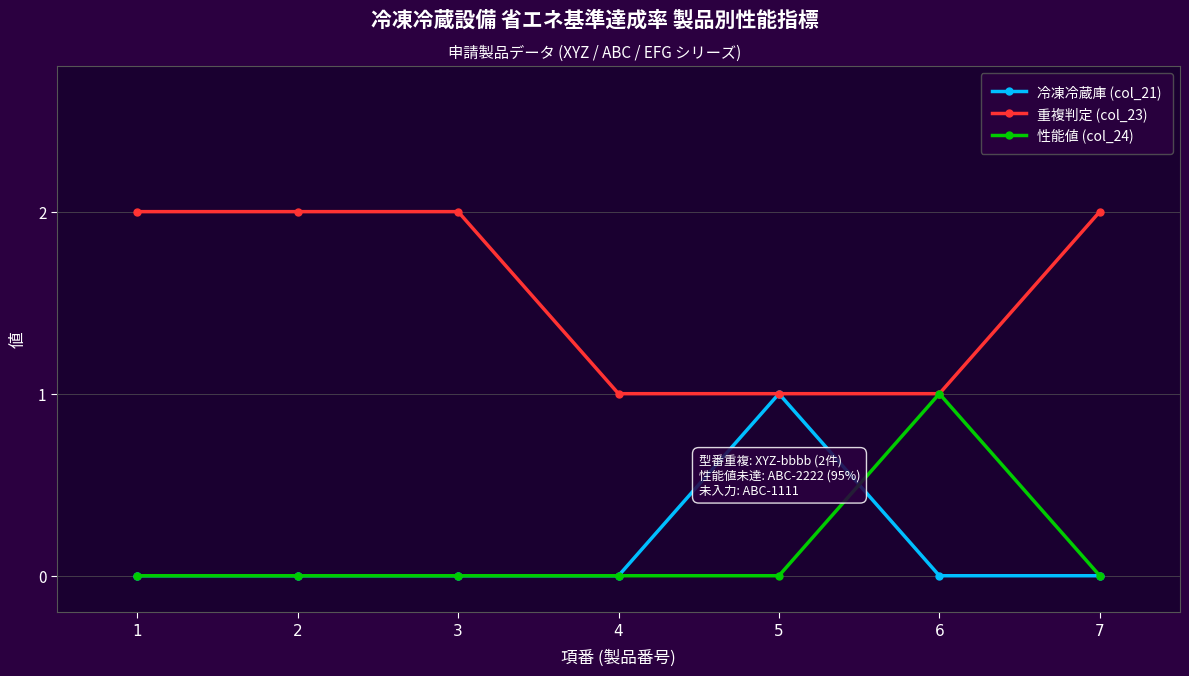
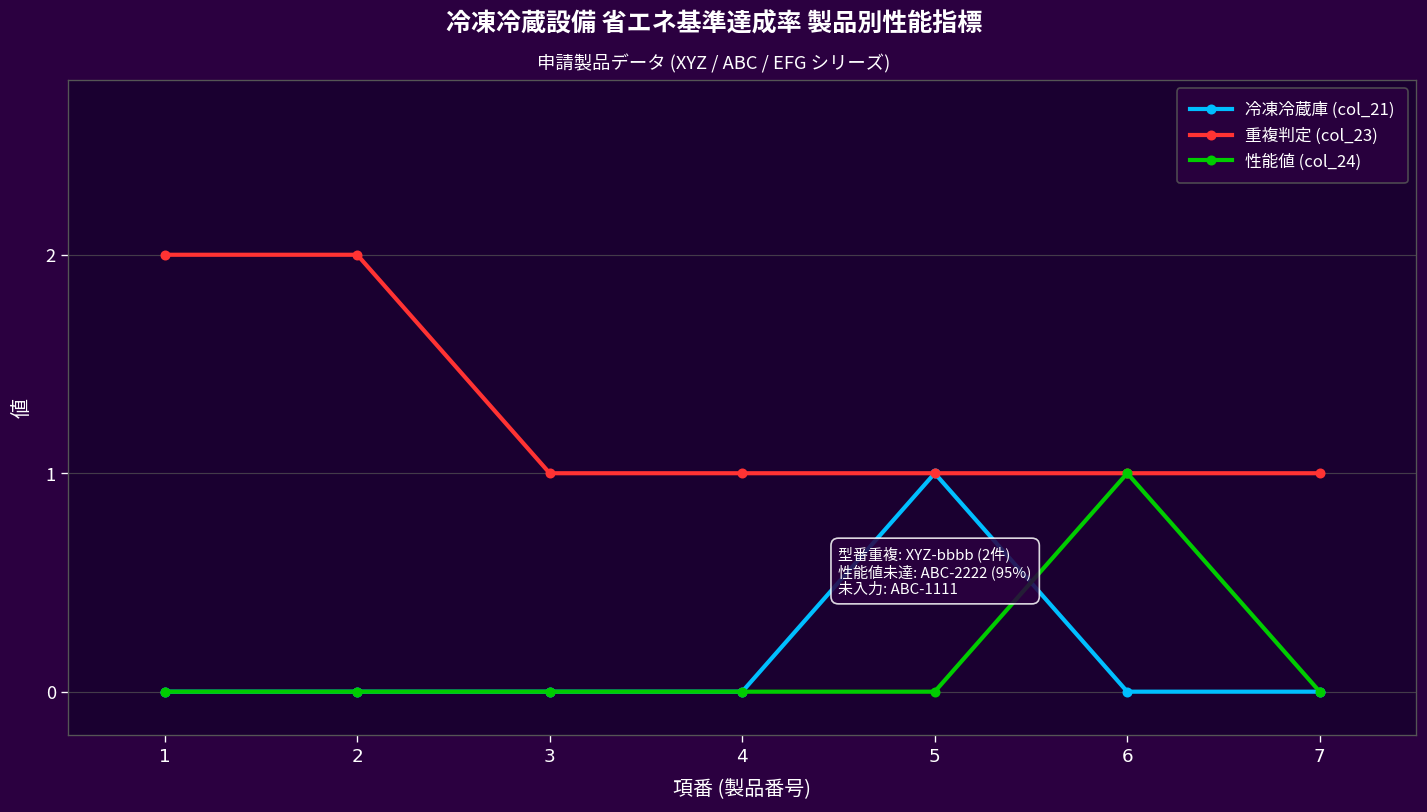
重複判定 (col_23), 3: 2 -> 1
重複判定 (col_23), 7: 2 -> 1
